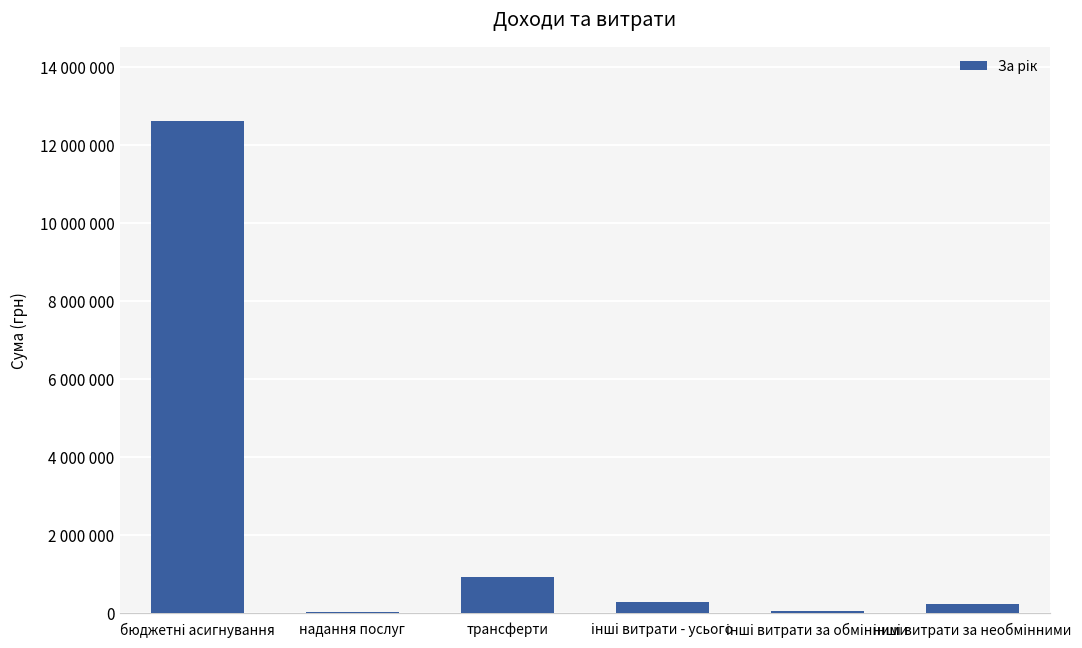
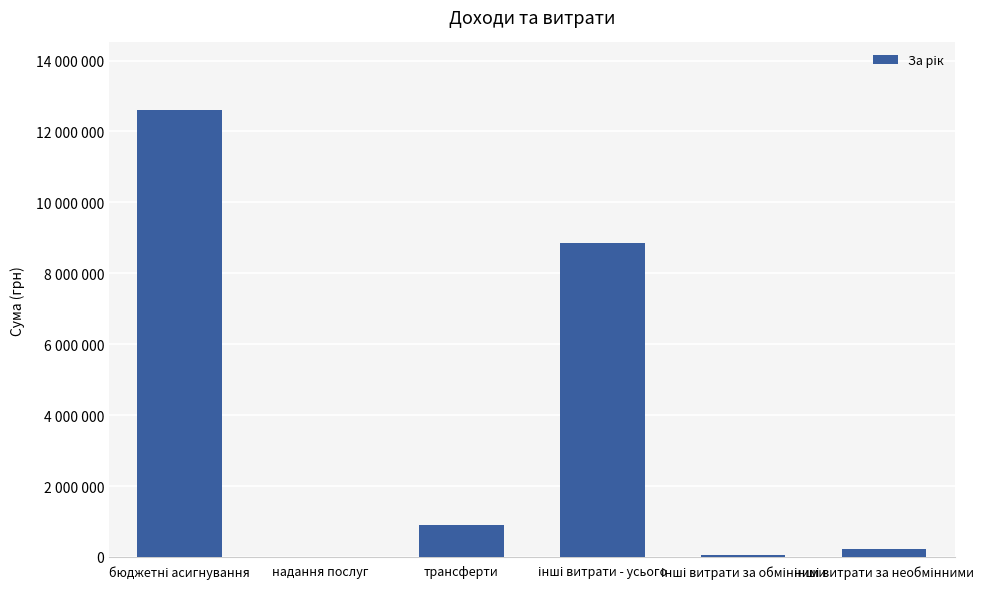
інші витрати - усього: 300000 -> 8800000
